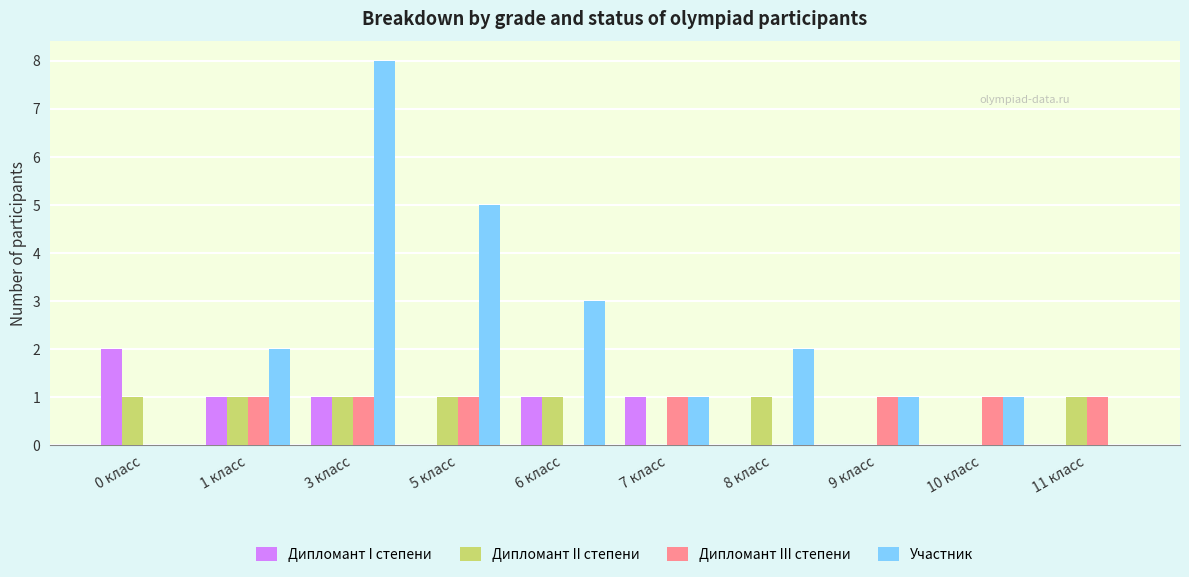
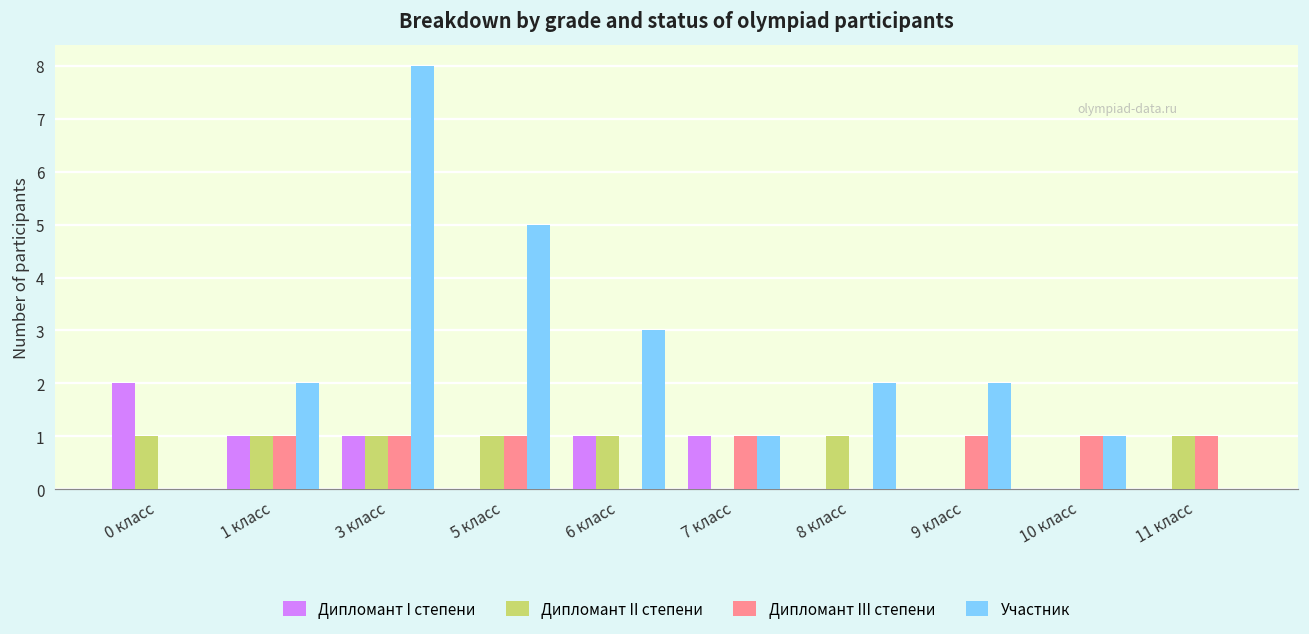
Участник, 9 класс: 1 -> 2
